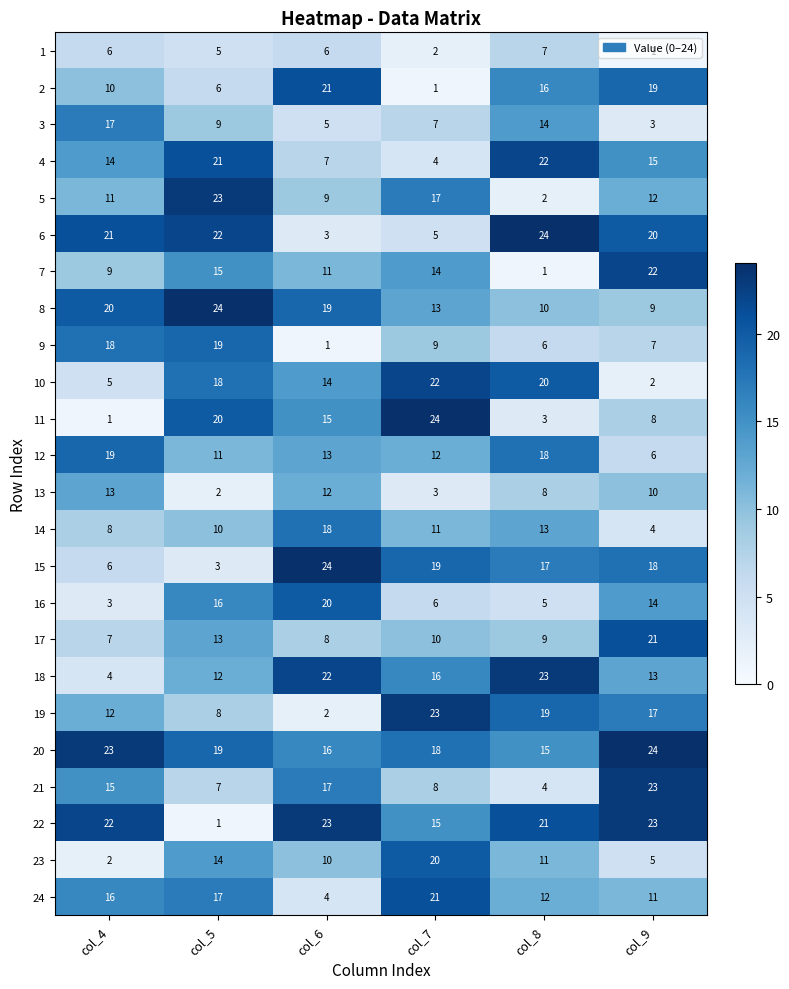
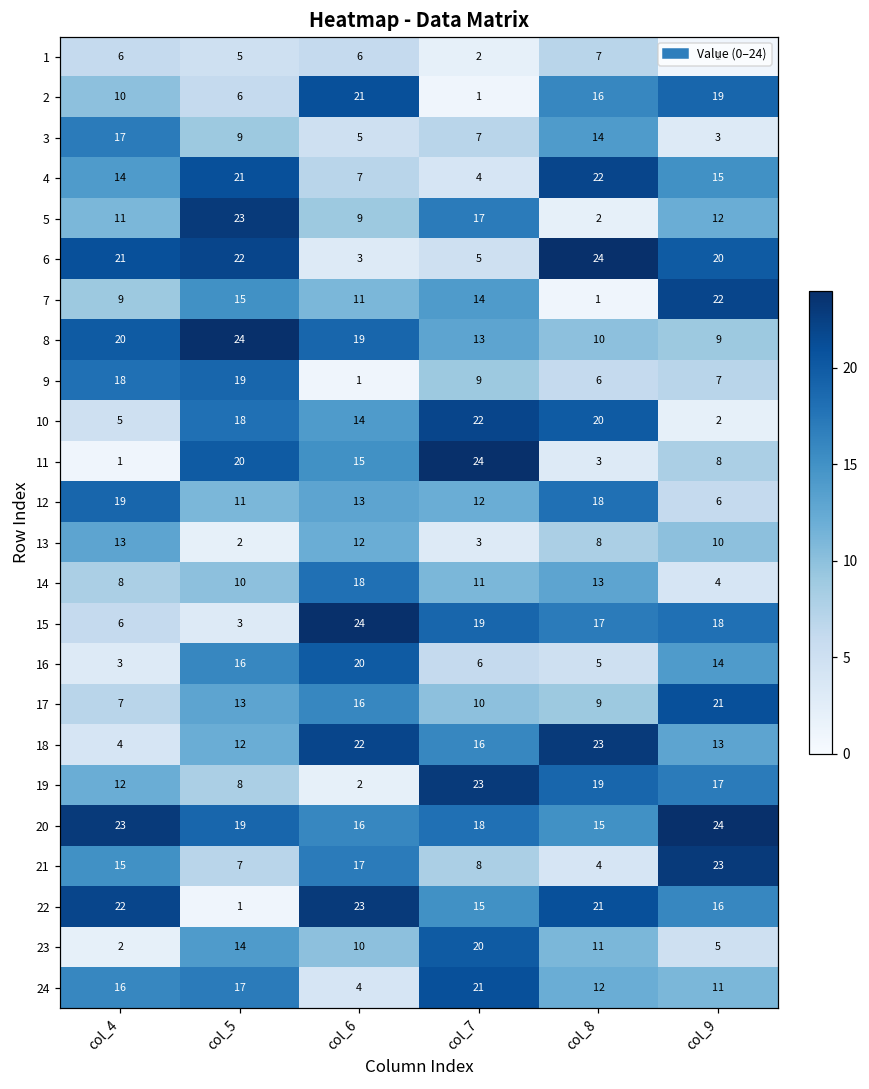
17, col_6: 8 -> 16
22, col_9: 23 -> 16
